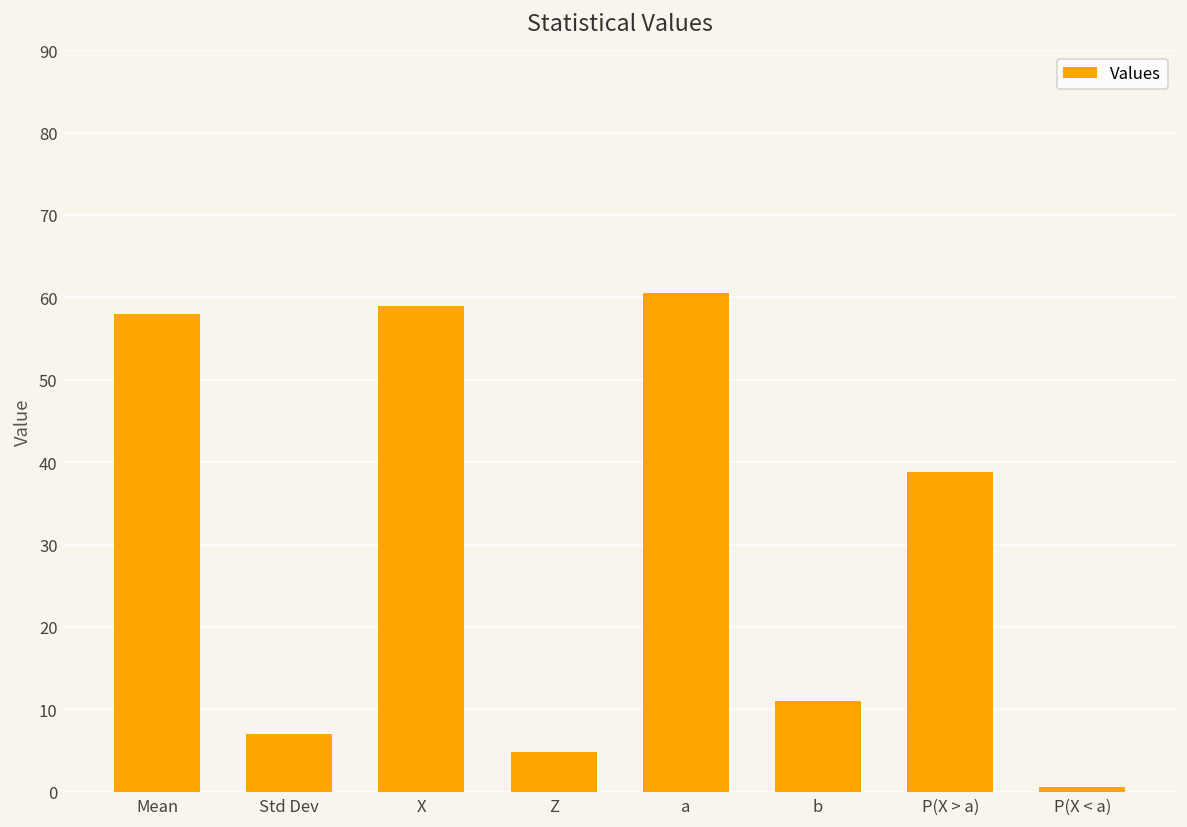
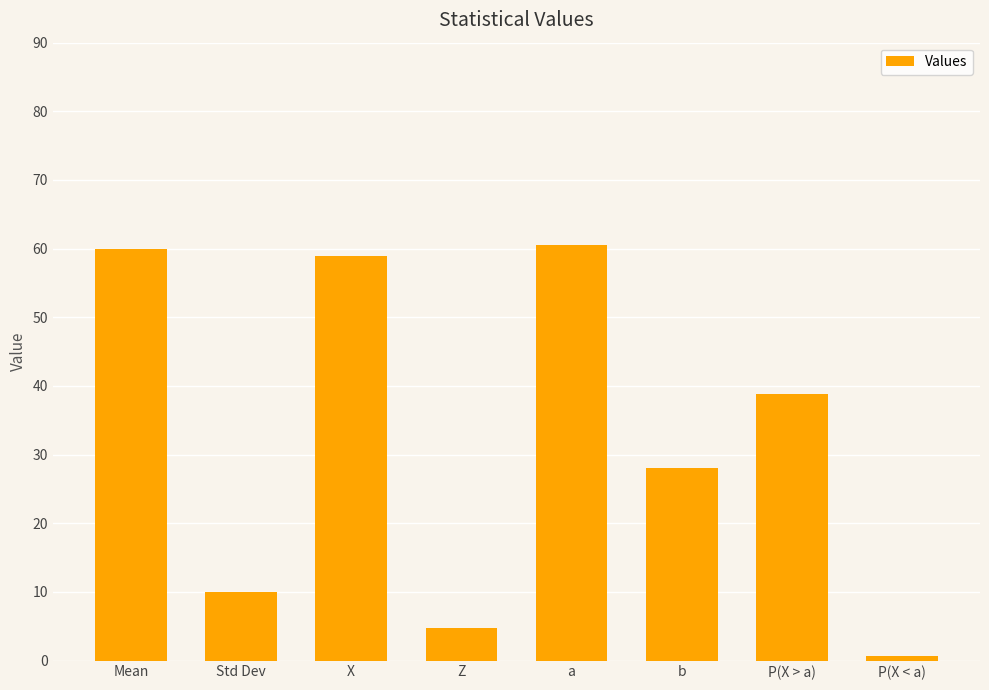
Mean: 58 -> 60
Std Dev: 7 -> 10
b: 11 -> 28
